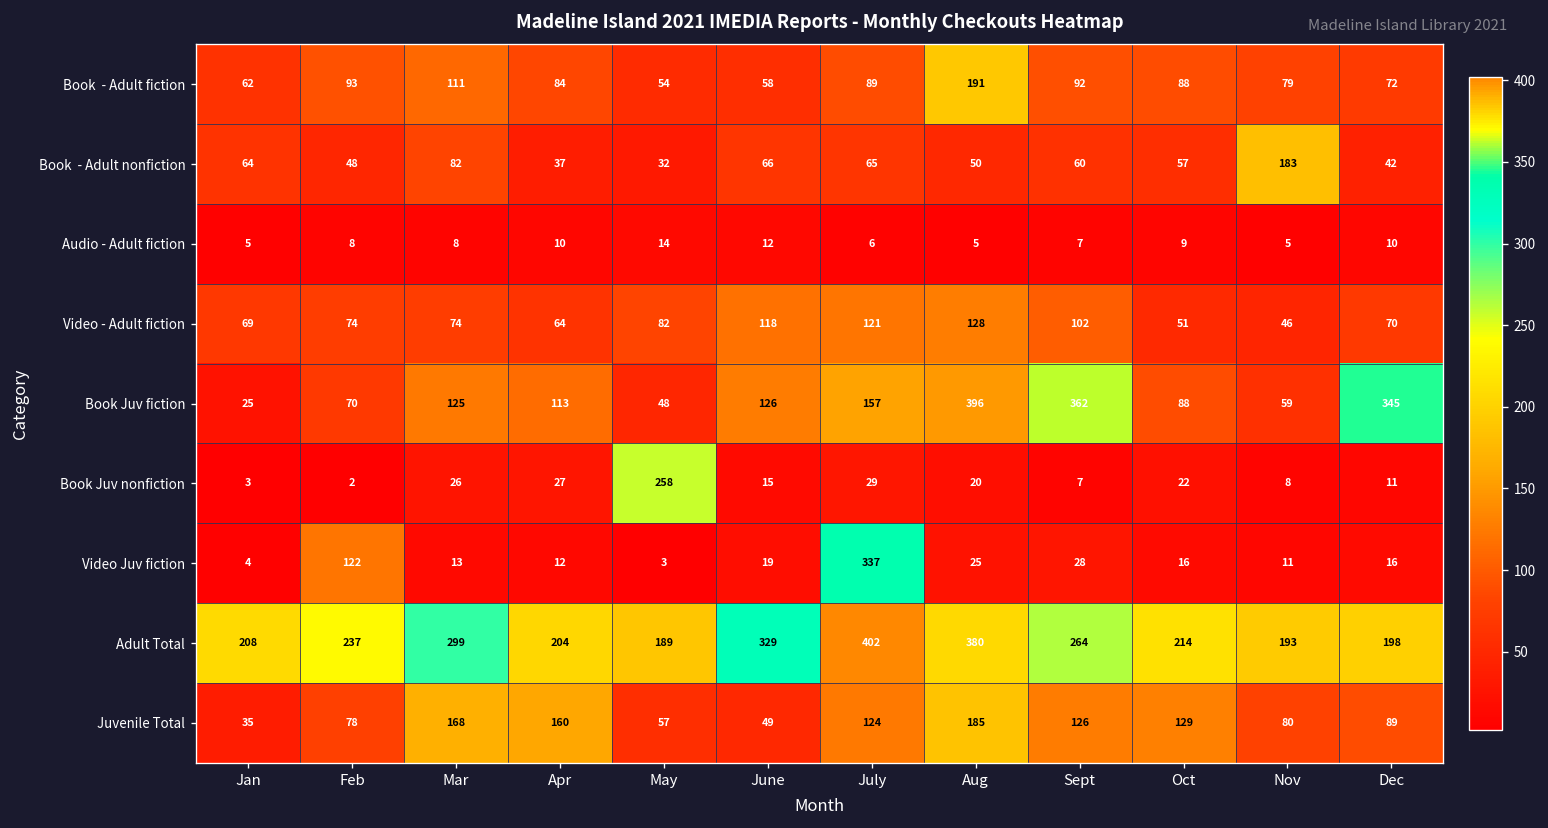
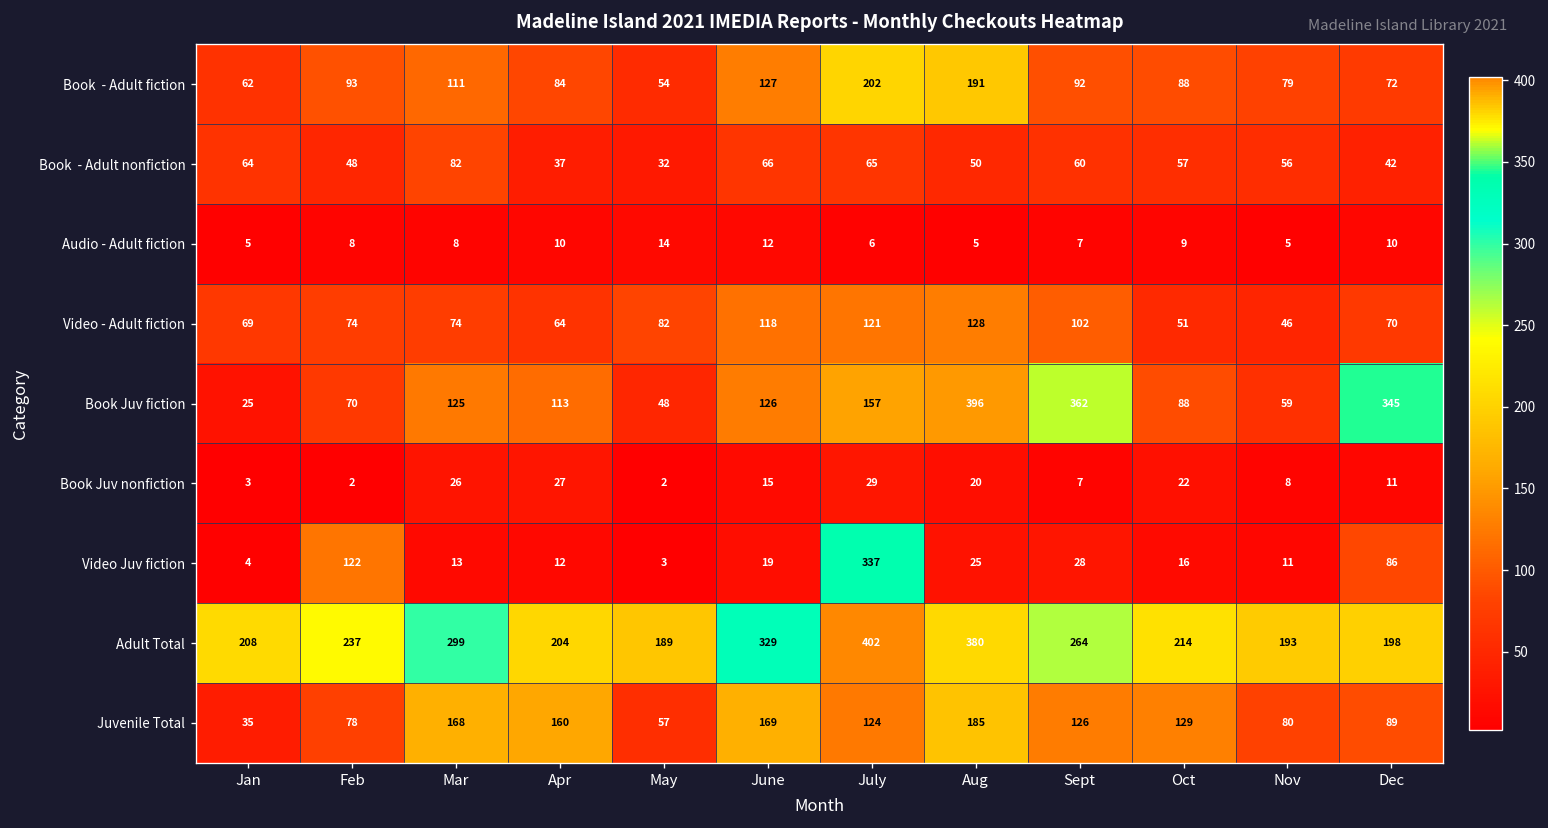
Book - Adult fiction, June: 58 -> 127
Book - Adult fiction, July: 89 -> 202
Book - Adult nonfiction, Nov: 183 -> 56
Book Juv nonfiction, May: 258 -> 2
Video Juv fiction, Dec: 16 -> 86
Juvenile Total, June: 49 -> 169
